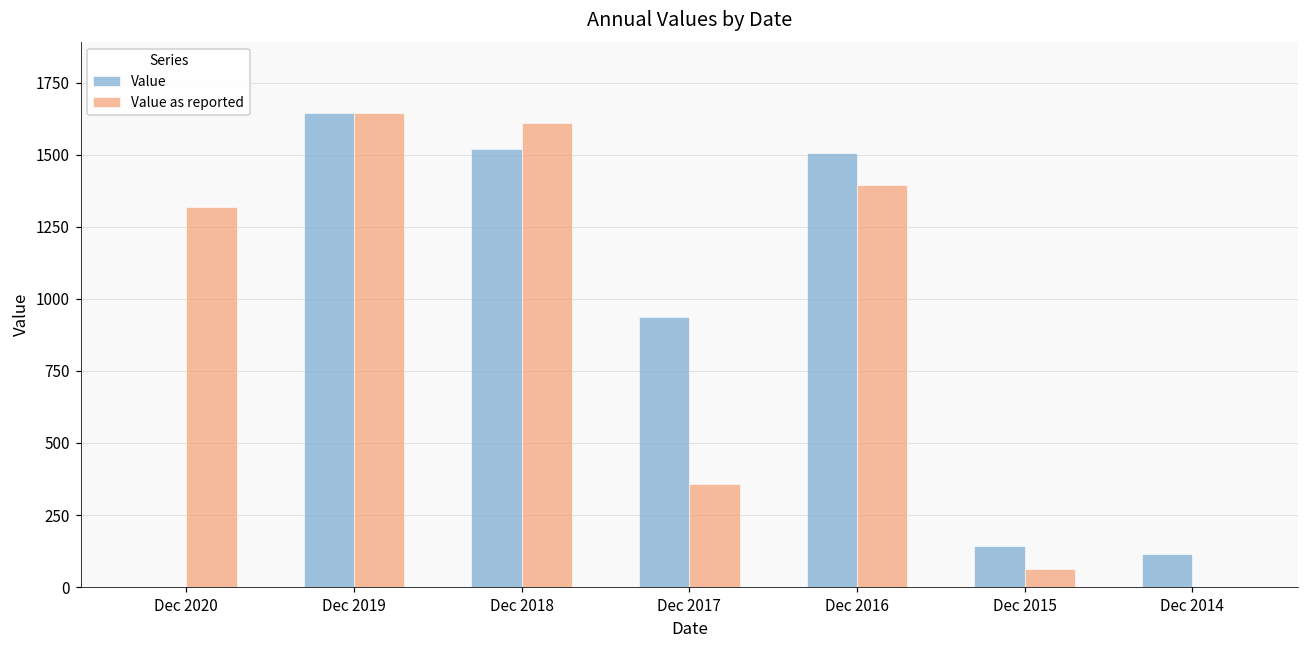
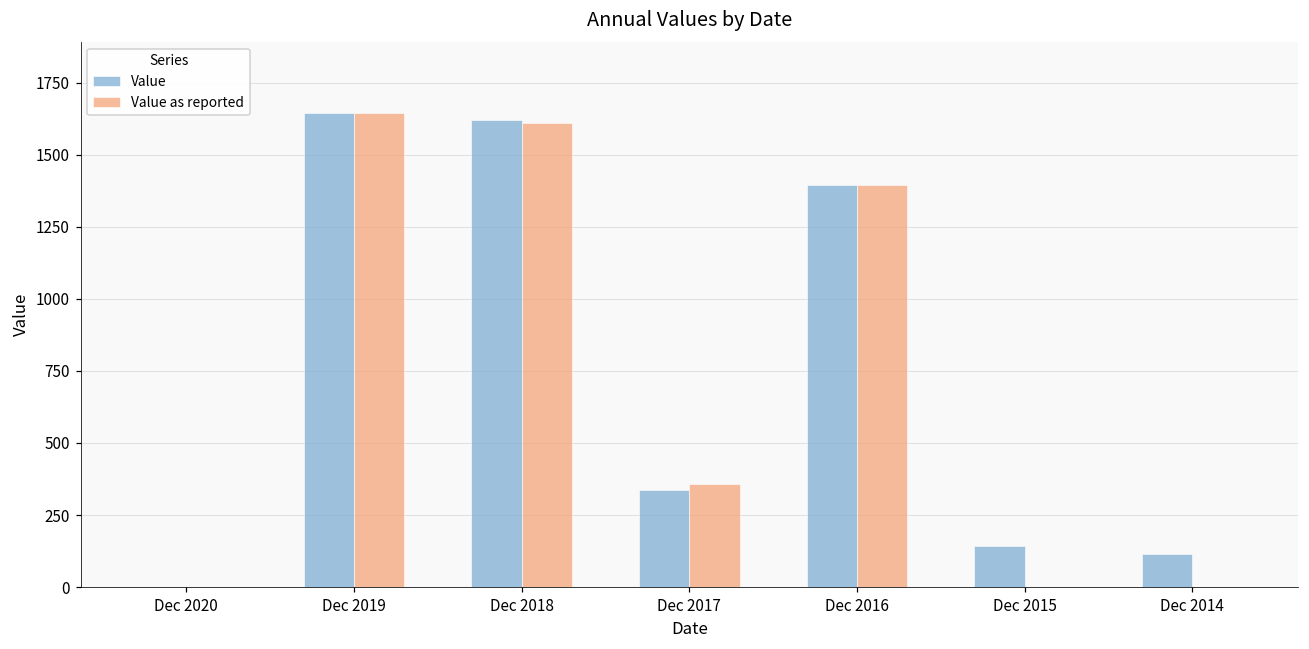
Value as reported, Dec 2020: 1320 -> 0
Value, Dec 2018: 1520 -> 1620
Value, Dec 2017: 940 -> 340
Value, Dec 2016: 1510 -> 1400
Value as reported, Dec 2015: 60 -> 0
